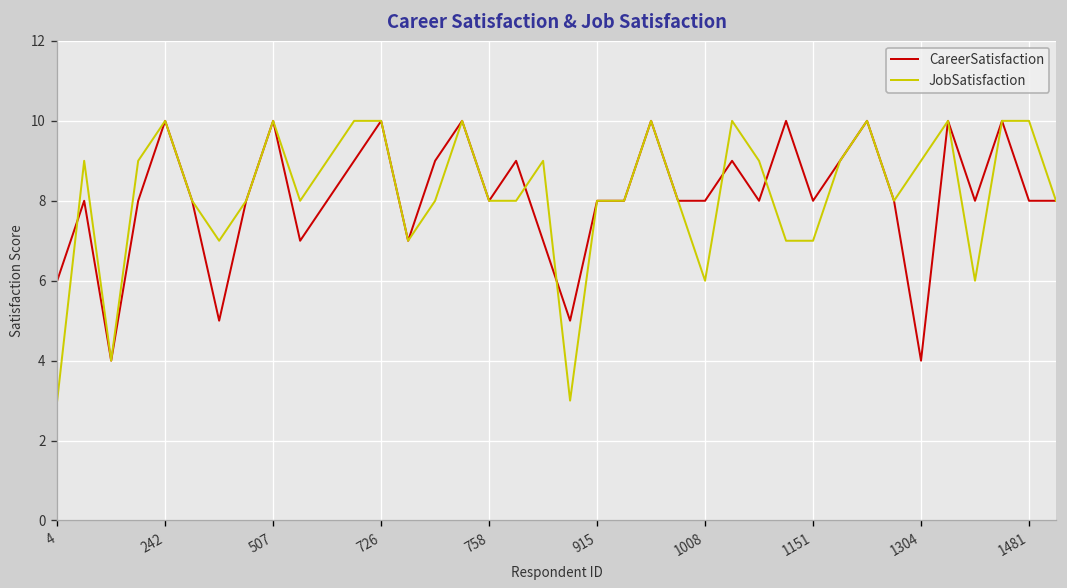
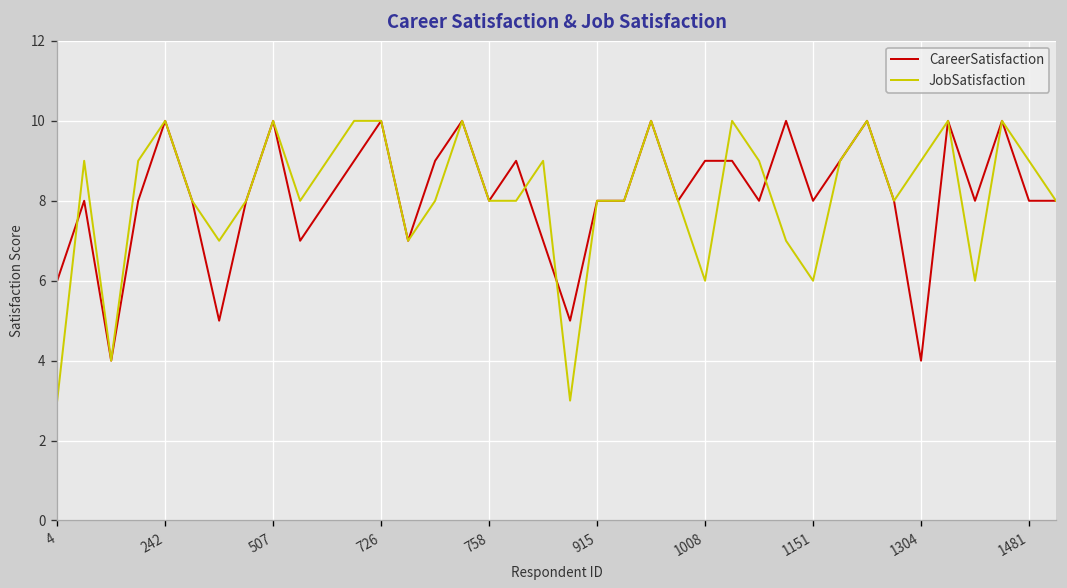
CareerSatisfaction, 1008: 8 -> 9
JobSatisfaction, 1151: 7 -> 6
JobSatisfaction, 1481: 10 -> 9
